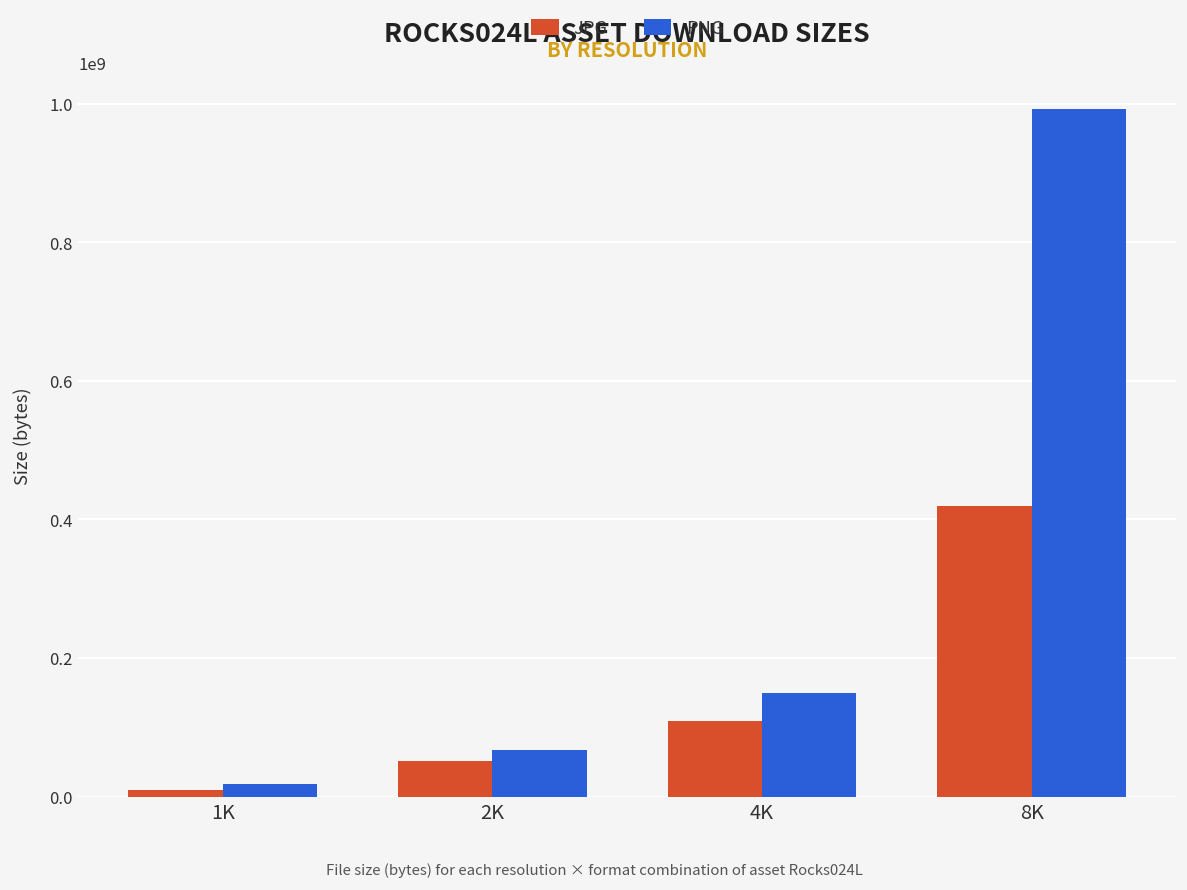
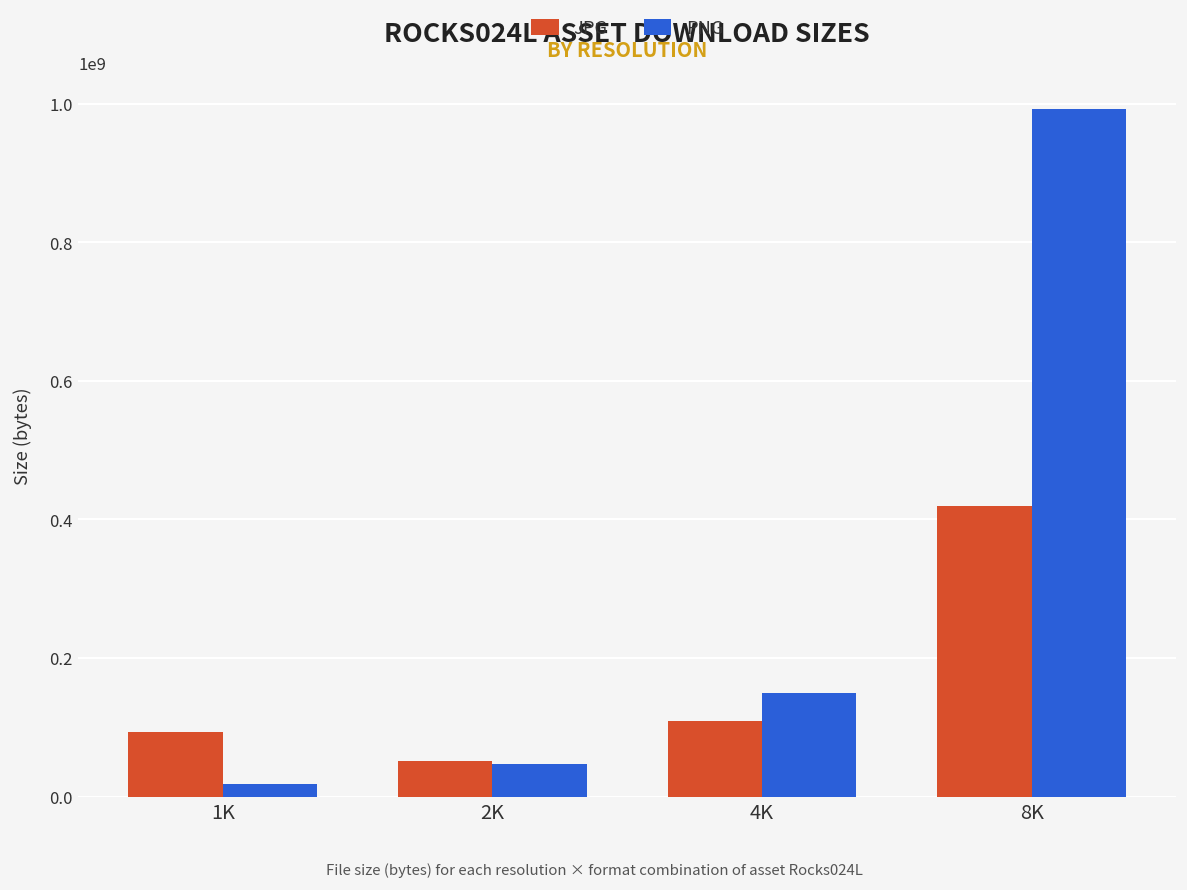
JPG, 1K: 10000000 -> 90000000
PNG, 2K: 70000000 -> 50000000
